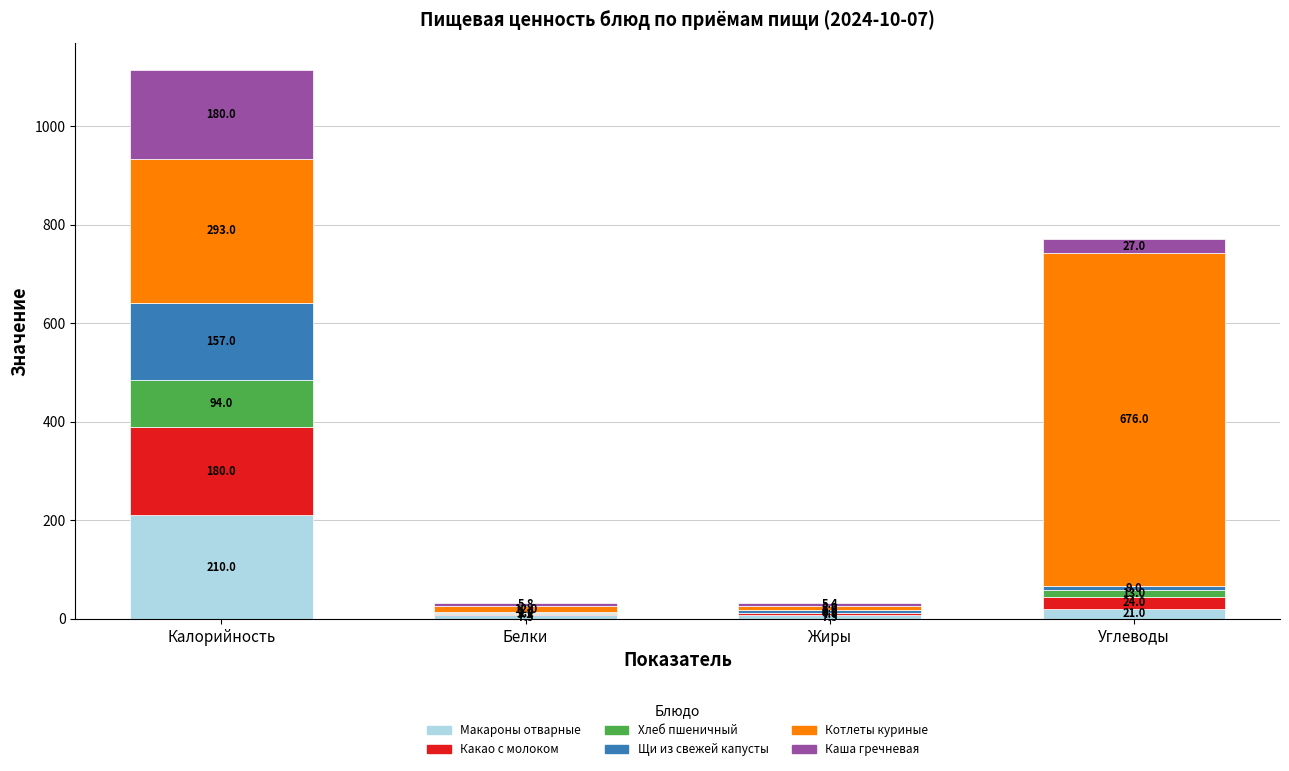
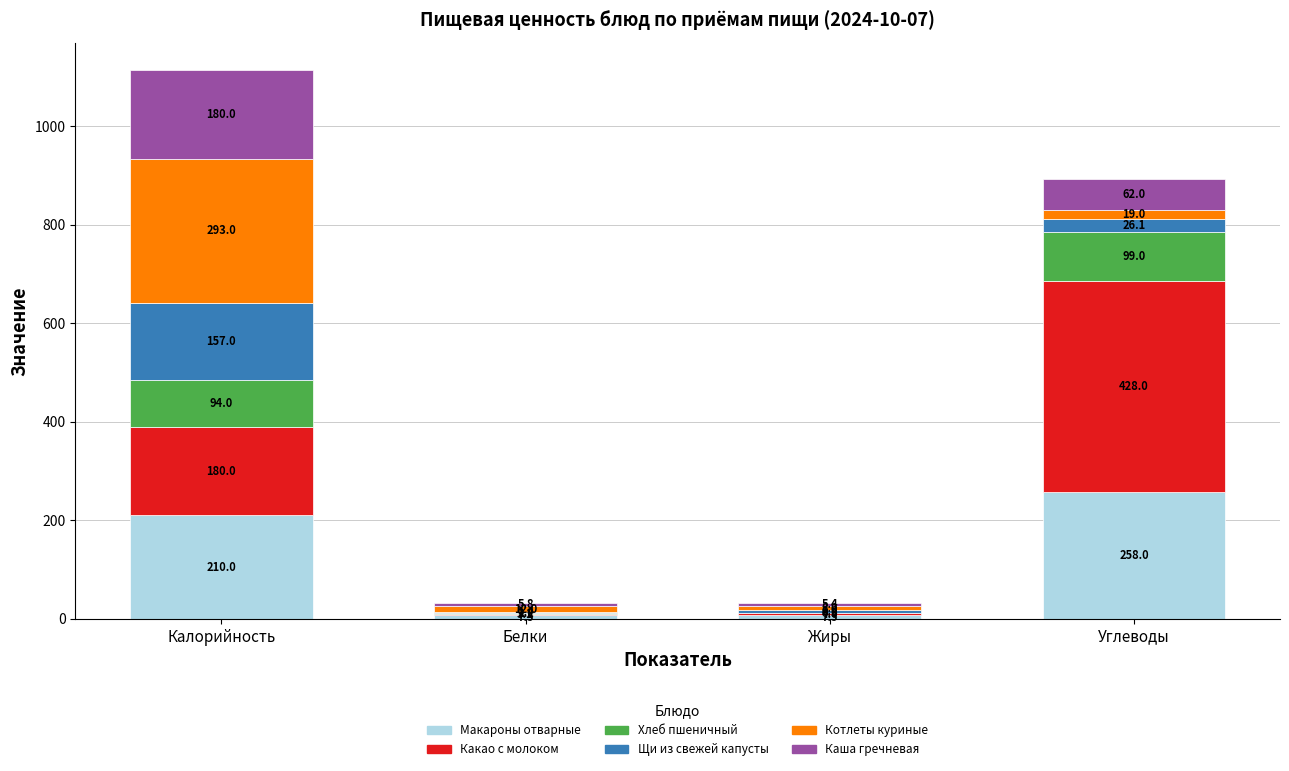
Макароны отварные, Углеводы: 21.0 -> 258.0
Какао с молоком, Углеводы: 24.0 -> 428.0
Хлеб пшеничный, Углеводы: 13.0 -> 99.0
Щи из свежей капусты, Углеводы: 9.0 -> 26.1
Котлеты куриные, Углеводы: 676.0 -> 19.0
Каша гречневая, Углеводы: 27.0 -> 62.0
